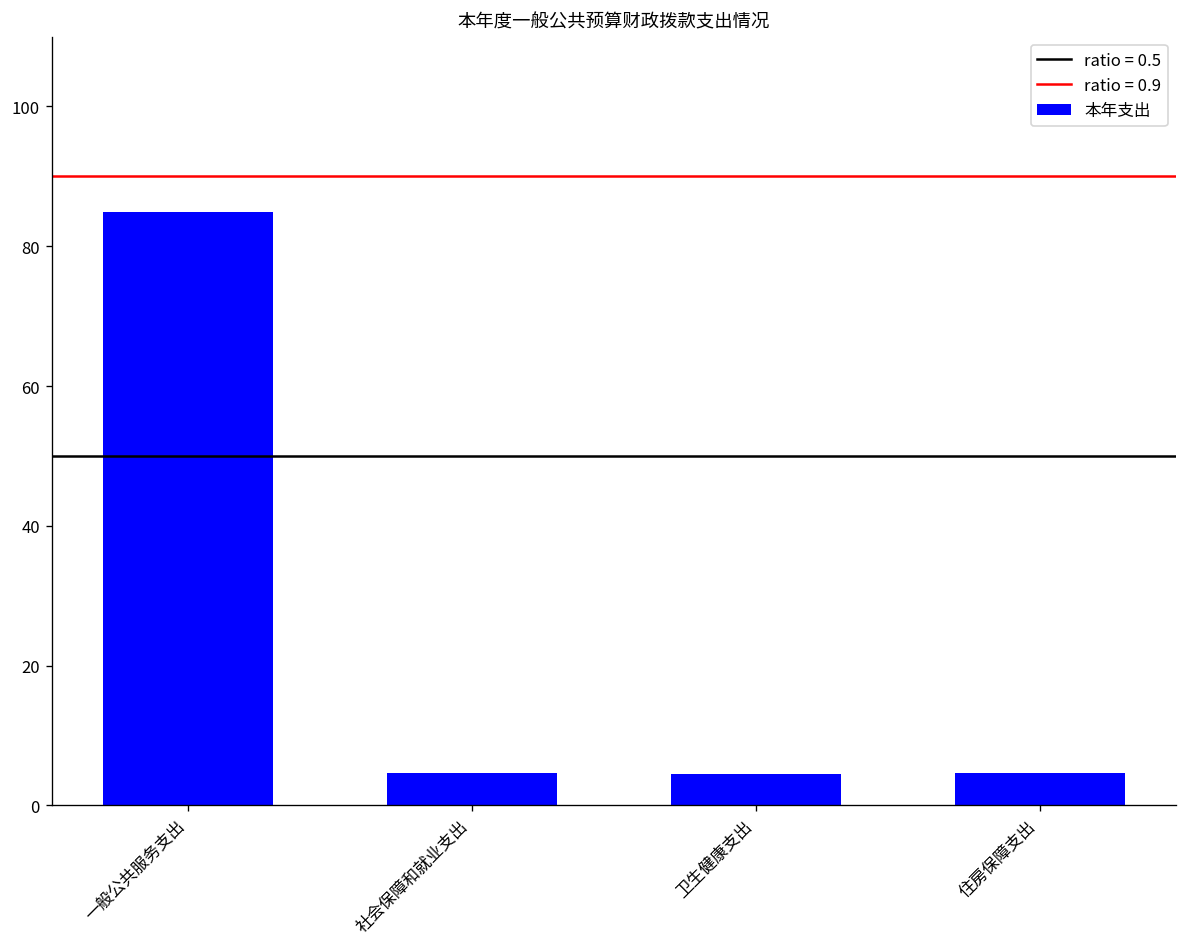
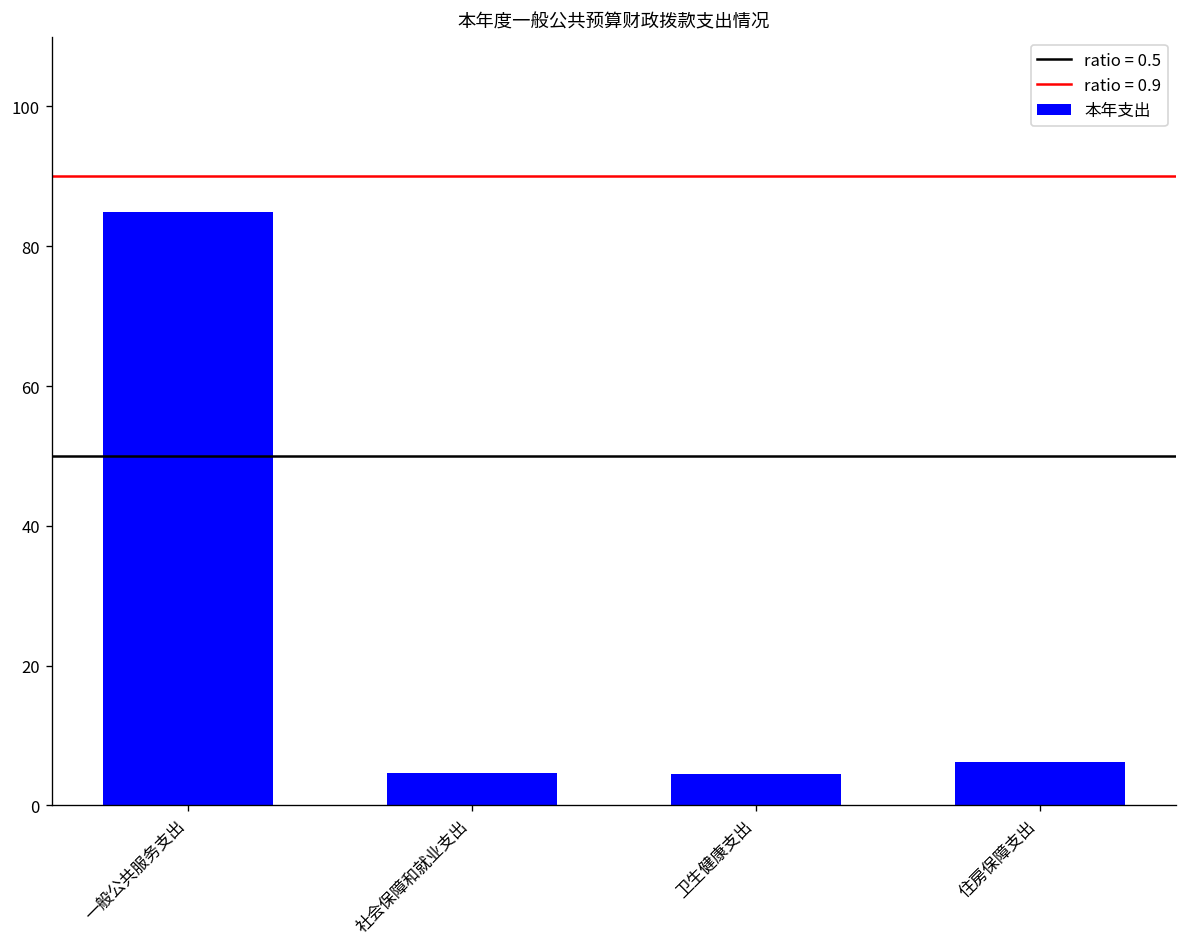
住房保障支出: 5 -> 6
